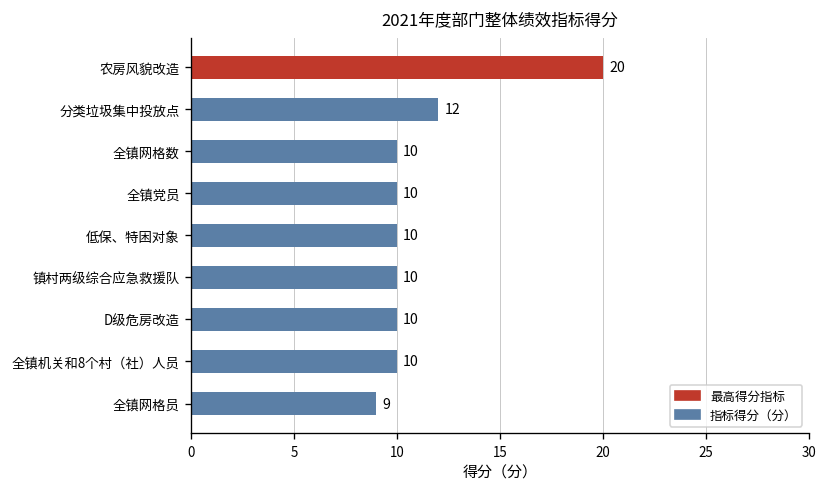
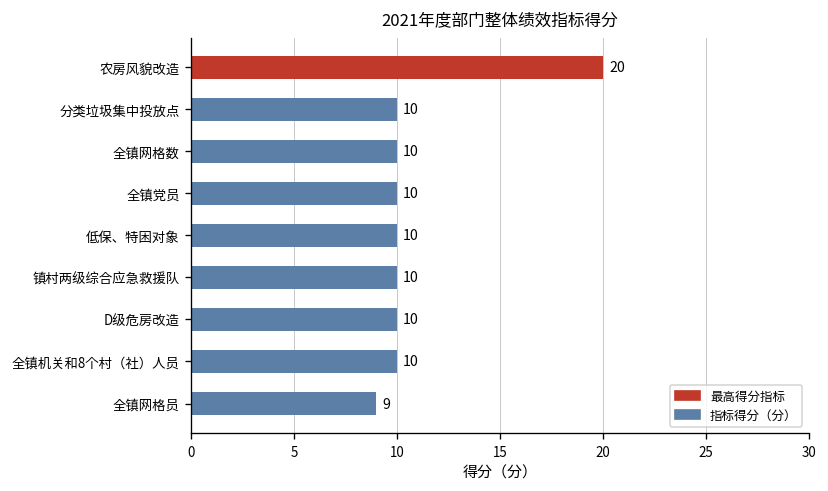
分类垃圾集中投放点: 12 -> 10
